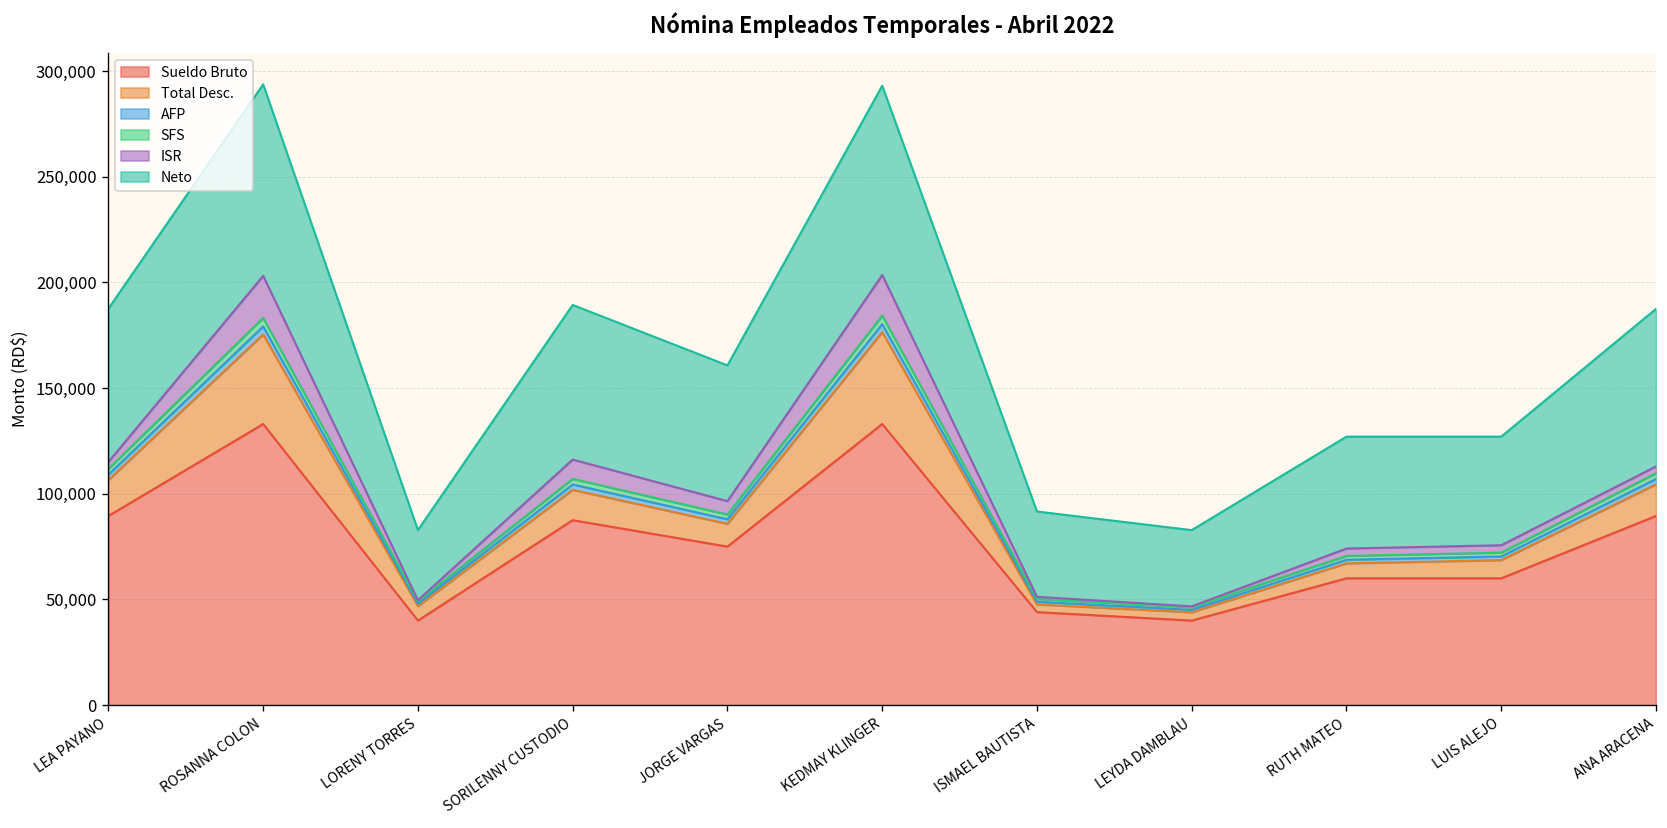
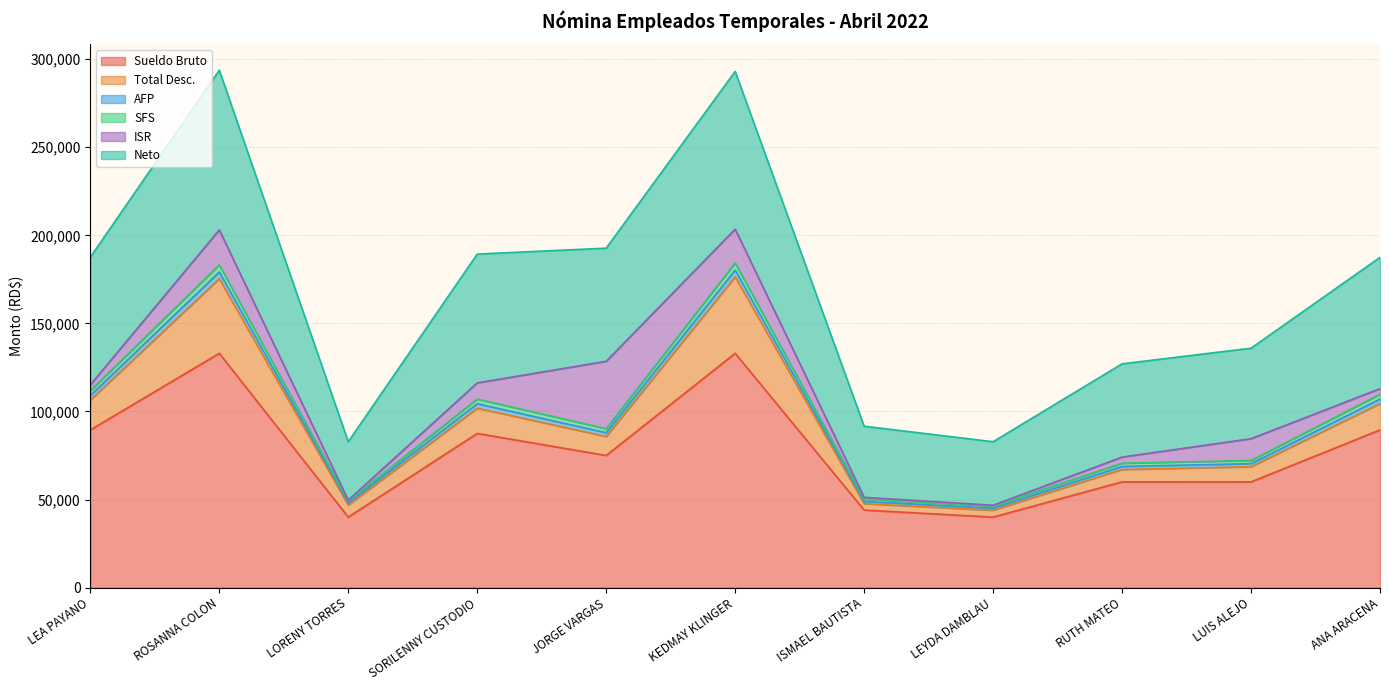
ISR, JORGE VARGAS: 6,000 -> 38,000
ISR, LUIS ALEJO: 3,000 -> 12,000
